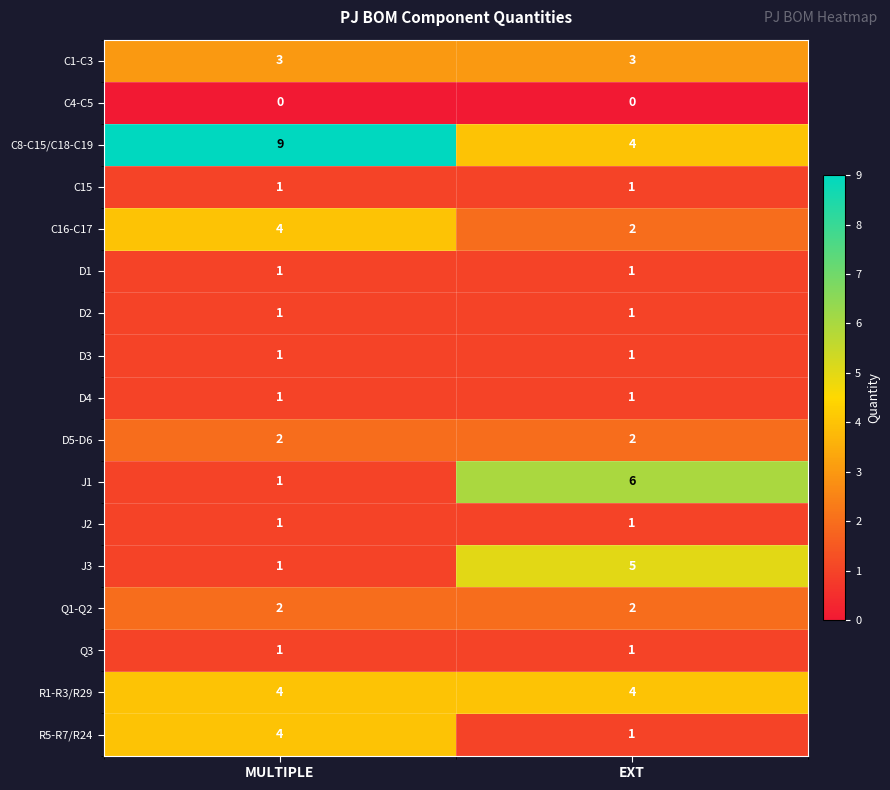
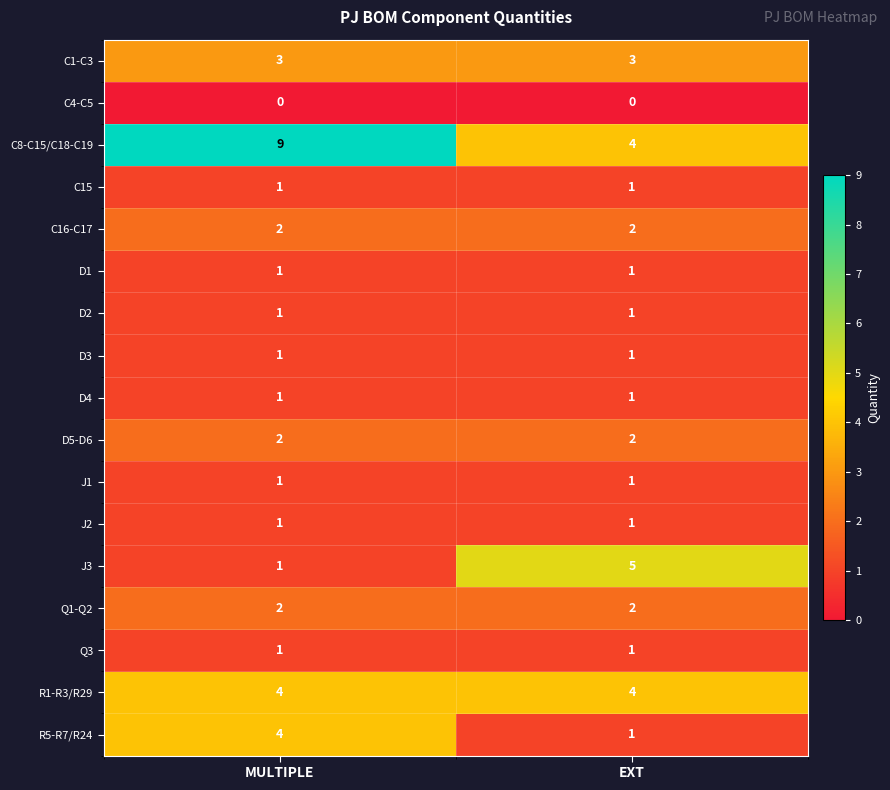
C16-C17, MULTIPLE: 4 -> 2
J1, EXT: 6 -> 1
